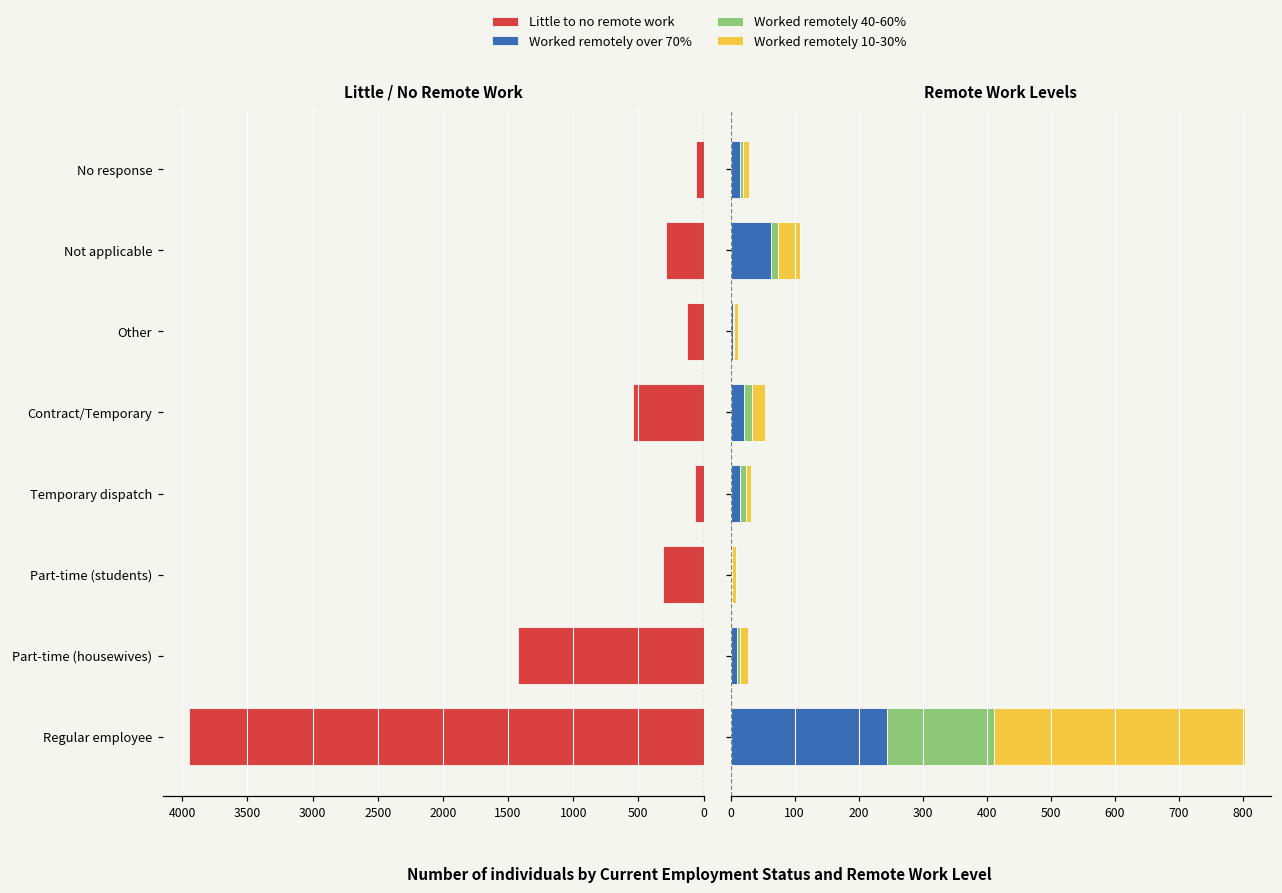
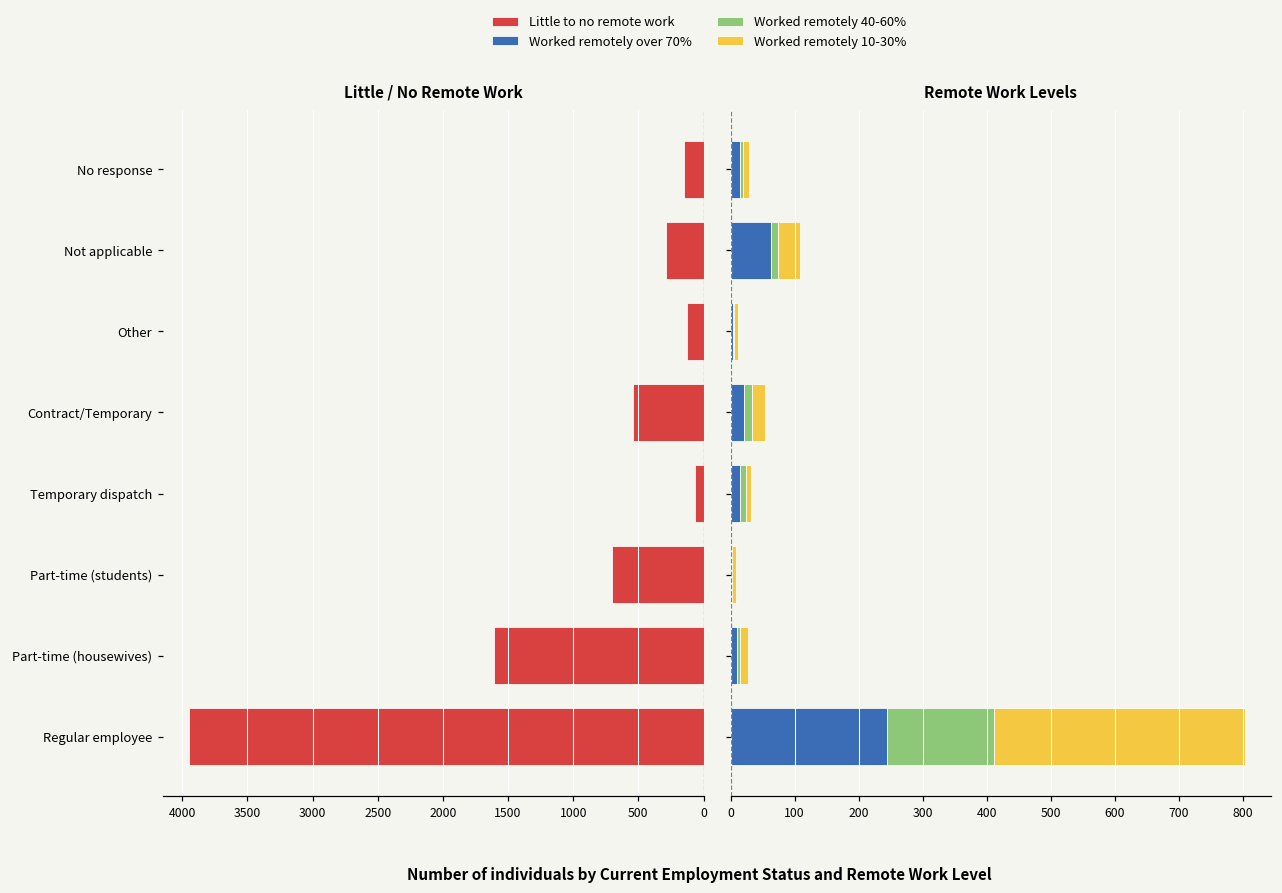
Little / No Remote Work, No response: 50 -> 150
Little / No Remote Work, Part-time (students): 310 -> 700
Little / No Remote Work, Part-time (housewives): 1430 -> 1600
